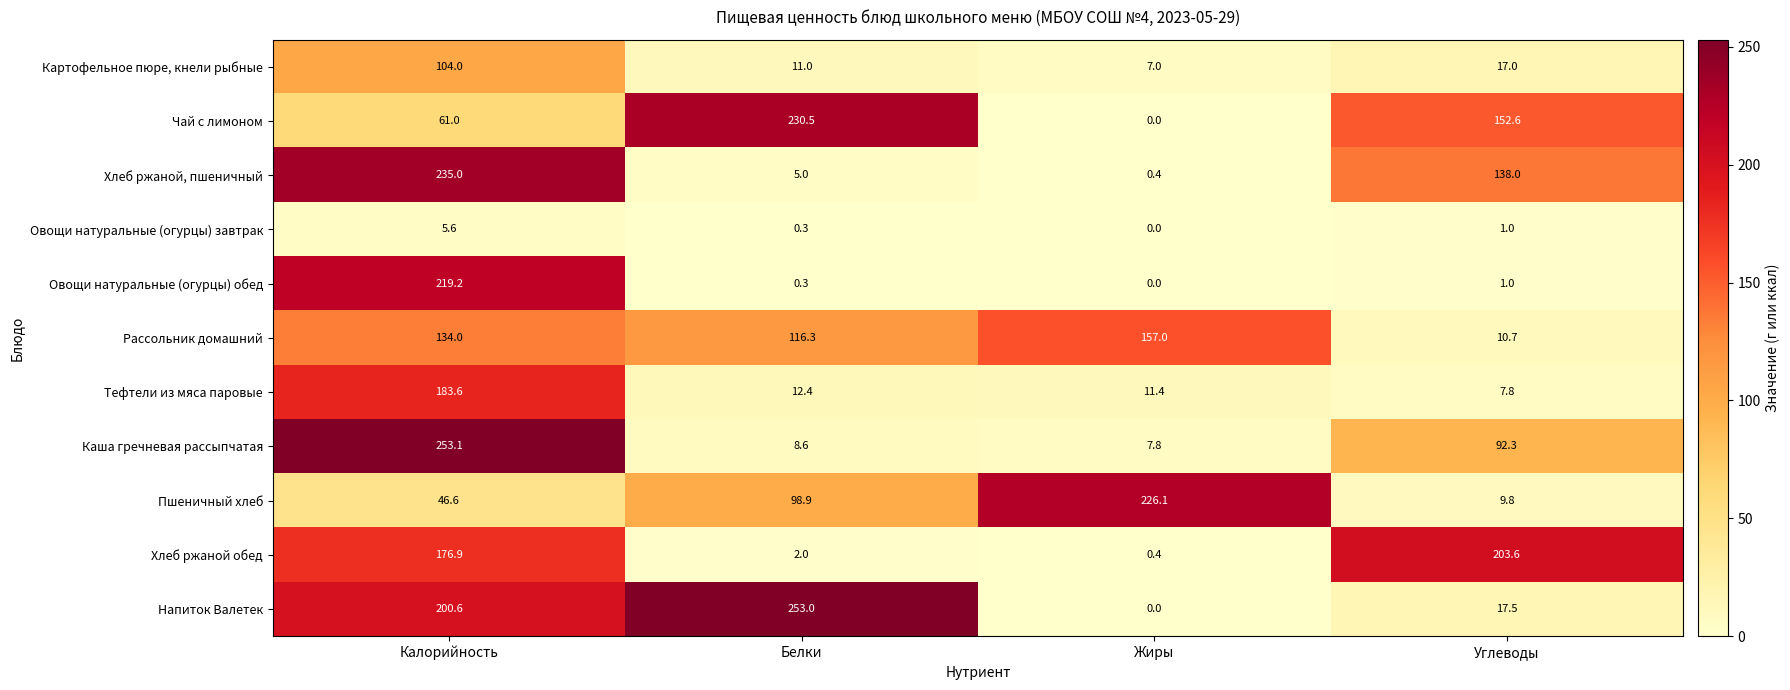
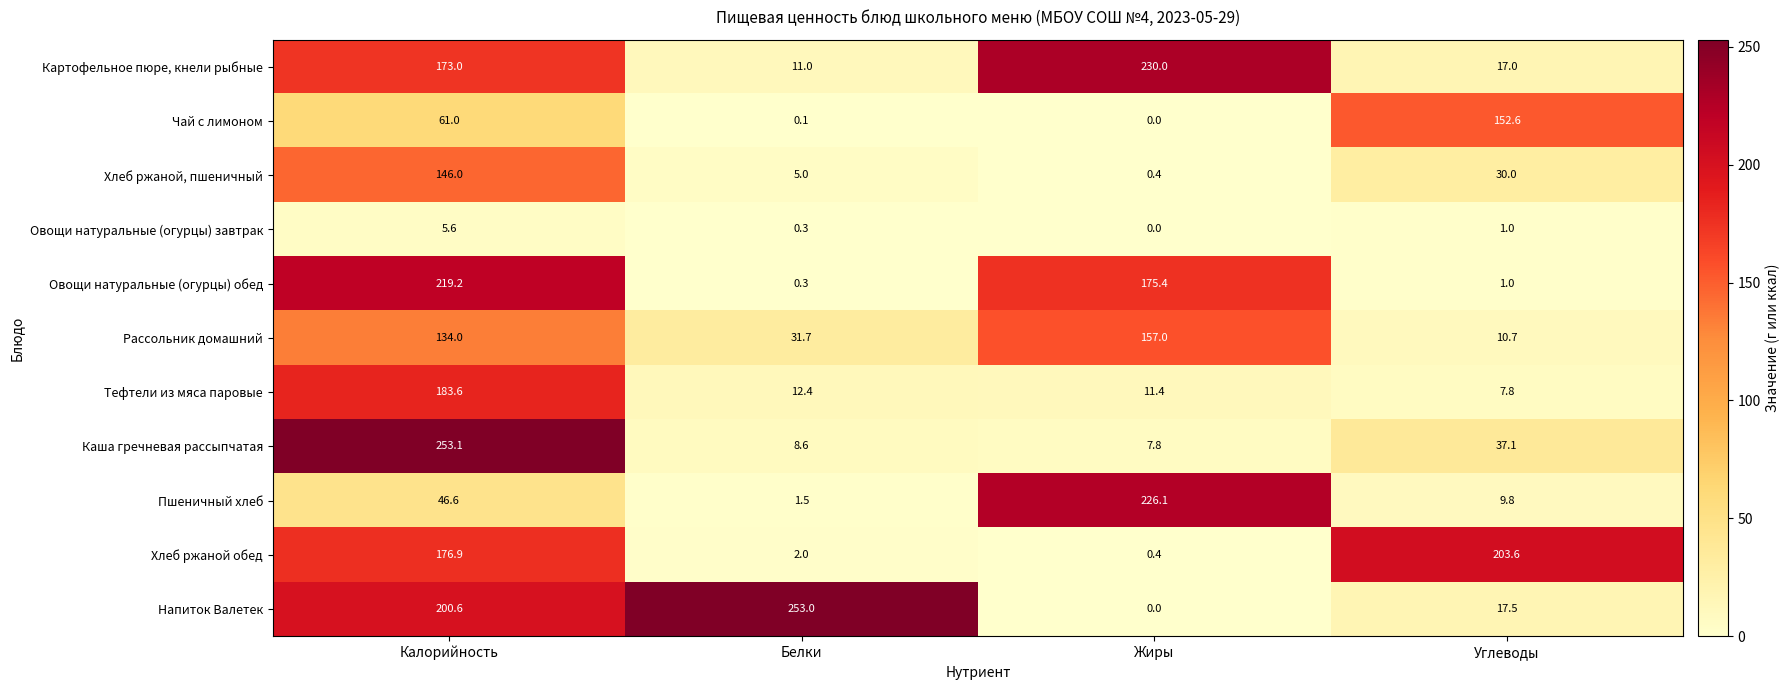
Картофельное пюре, кнели рыбные, Калорийность: 104.0 -> 173.0
Картофельное пюре, кнели рыбные, Жиры: 7.0 -> 230.0
Чай с лимоном, Белки: 230.5 -> 0.1
Хлеб ржаной, пшеничный, Калорийность: 235.0 -> 146.0
Хлеб ржаной, пшеничный, Углеводы: 138.0 -> 30.0
Овощи натуральные (огурцы) обед, Жиры: 0.0 -> 175.4
Рассольник домашний, Белки: 116.3 -> 31.7
Каша гречневая рассыпчатая, Углеводы: 92.3 -> 37.1
Пшеничный хлеб, Белки: 98.9 -> 1.5
